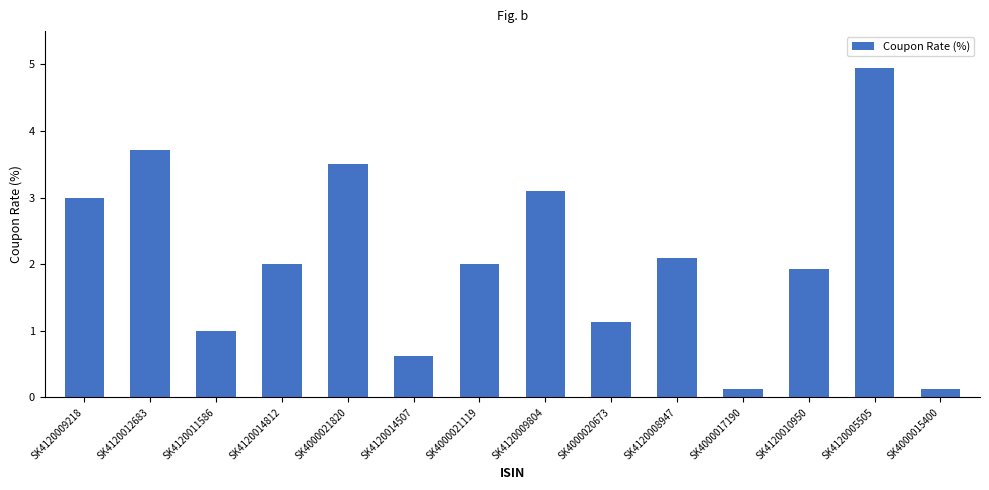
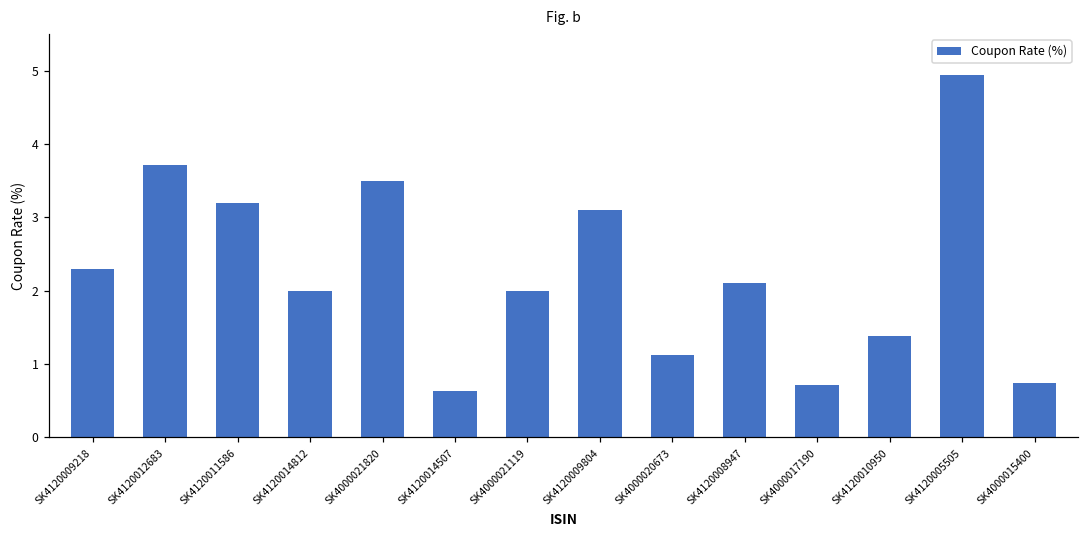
SK4120009218: 3.0 -> 2.3
SK4120011586: 1.0 -> 3.2
SK4000017190: 0.1 -> 0.7
SK4120010950: 1.9 -> 1.4
SK4000015400: 0.1 -> 0.7
